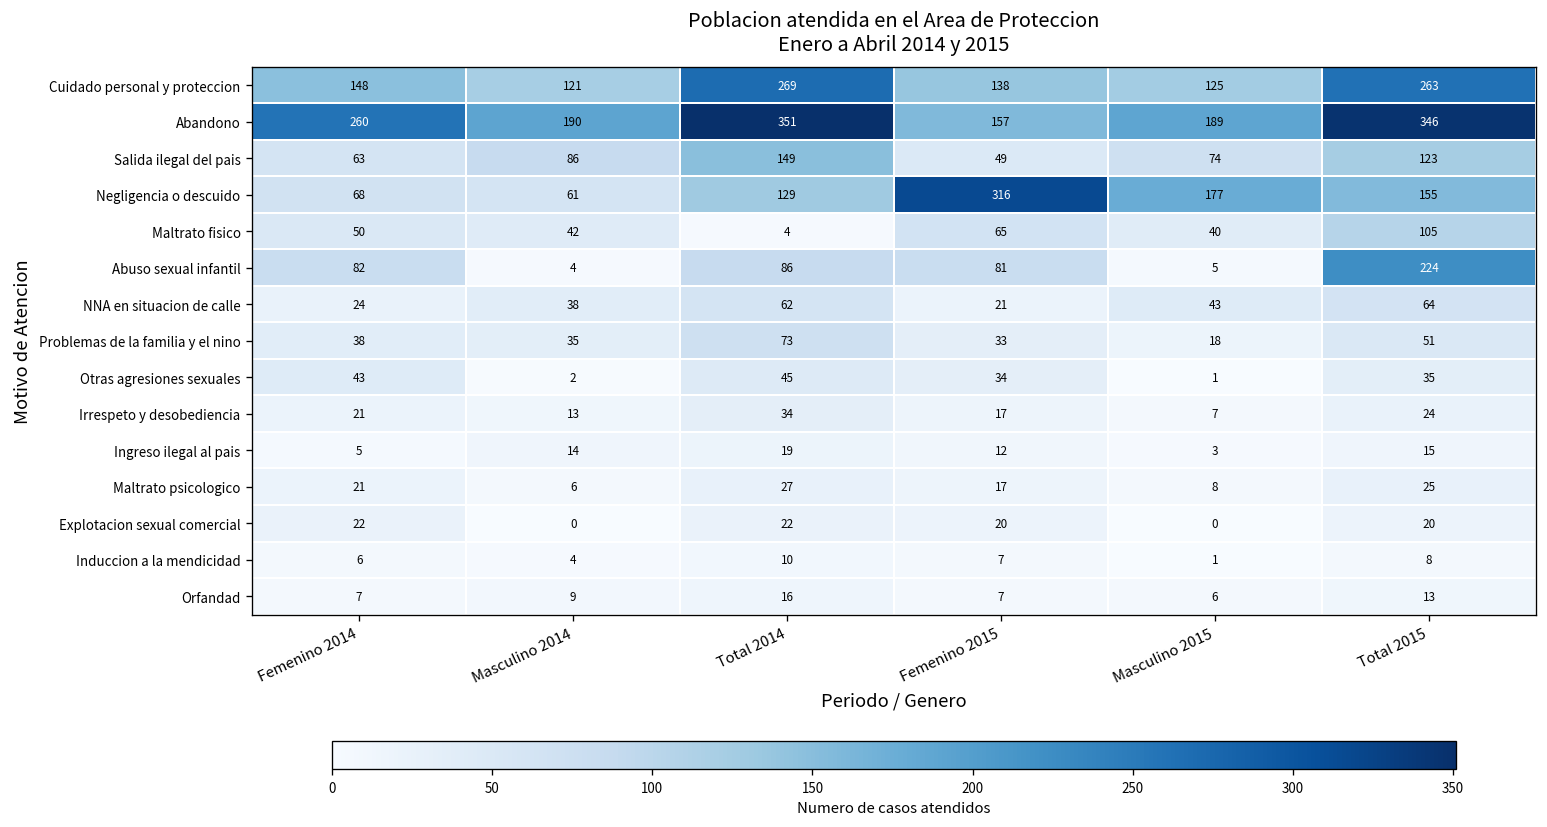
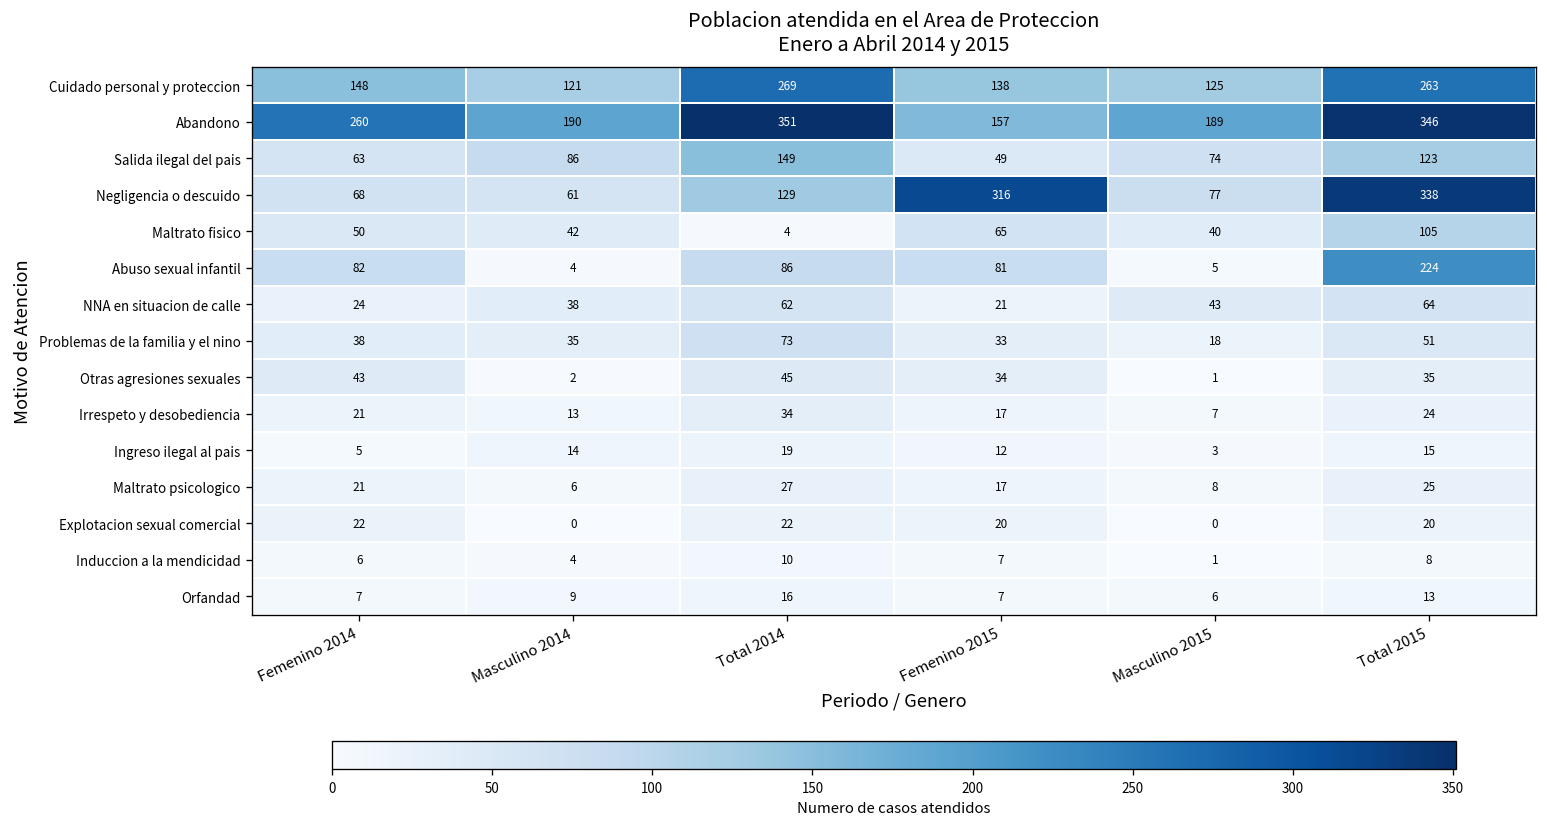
Negligencia o descuido, Masculino 2015: 177 -> 77
Negligencia o descuido, Total 2015: 155 -> 338
